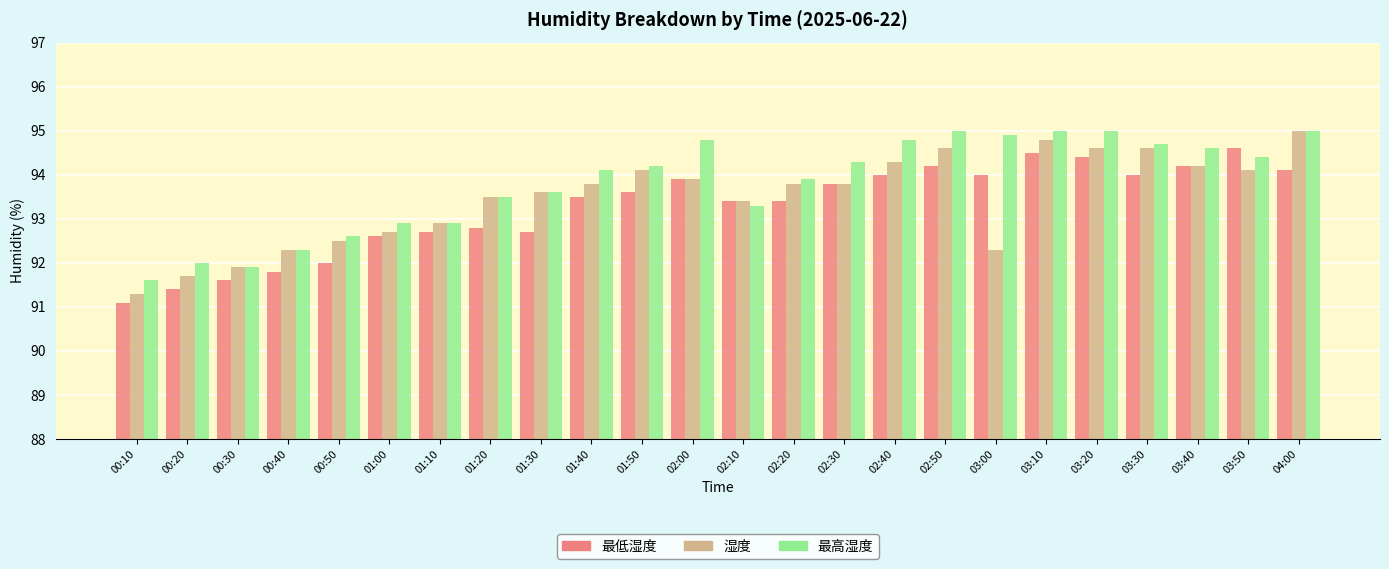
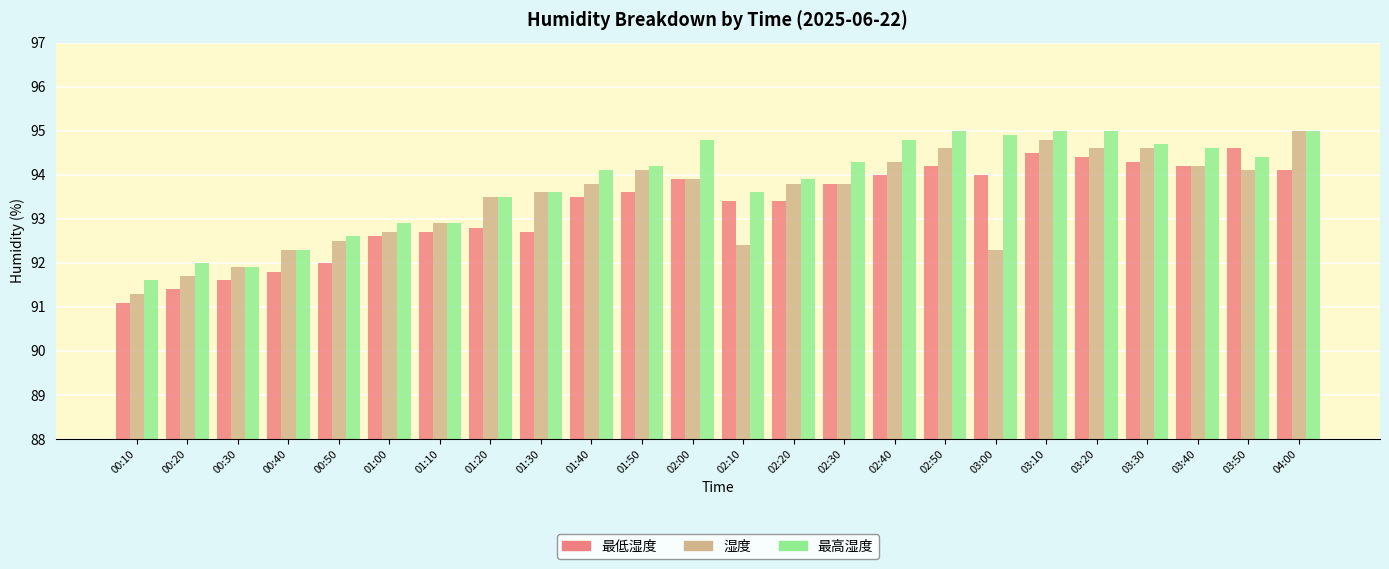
湿度, 02:10: 93.4 -> 92.4
最高湿度, 02:10: 93.3 -> 93.6
最低湿度, 03:30: 94.0 -> 94.3
